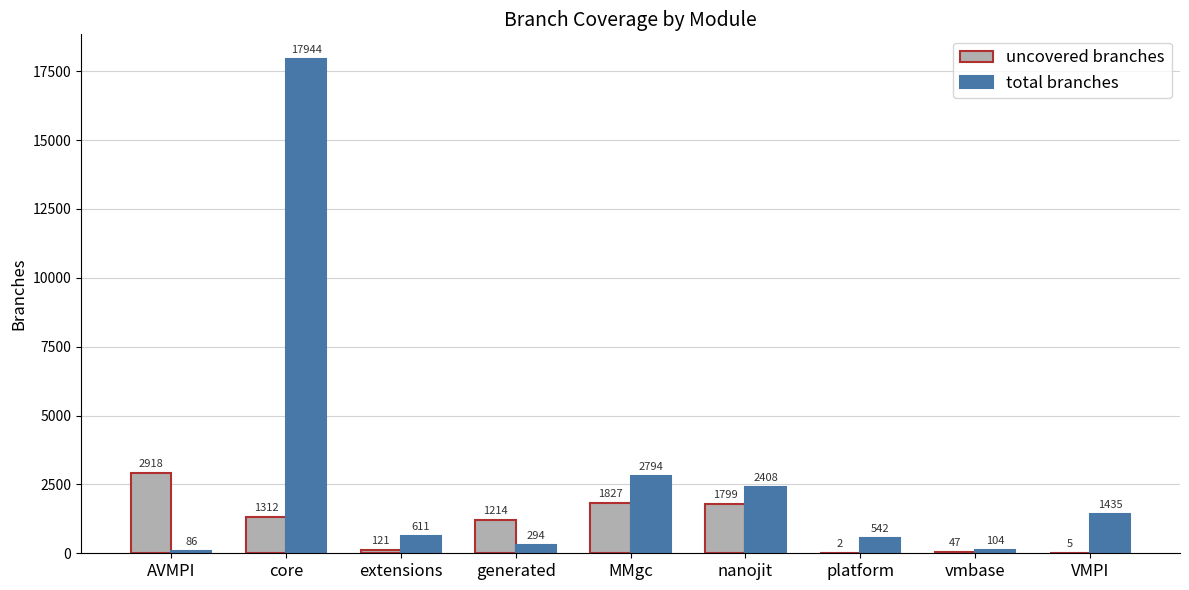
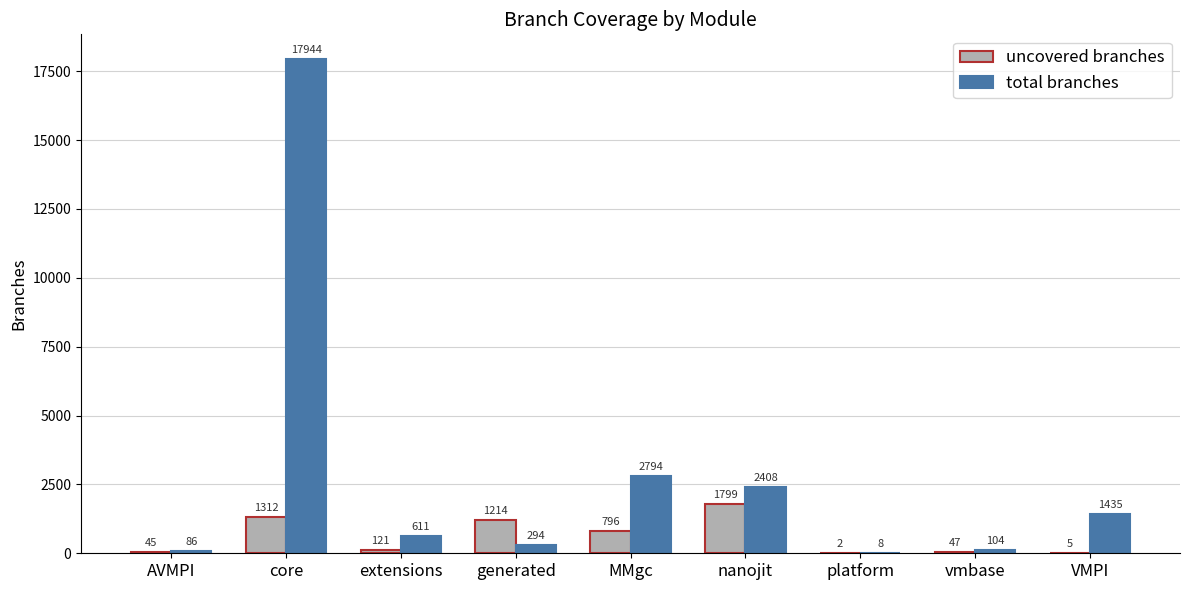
uncovered branches, AVMPI: 2918 -> 45
uncovered branches, MMgc: 1827 -> 796
total branches, platform: 542 -> 8
